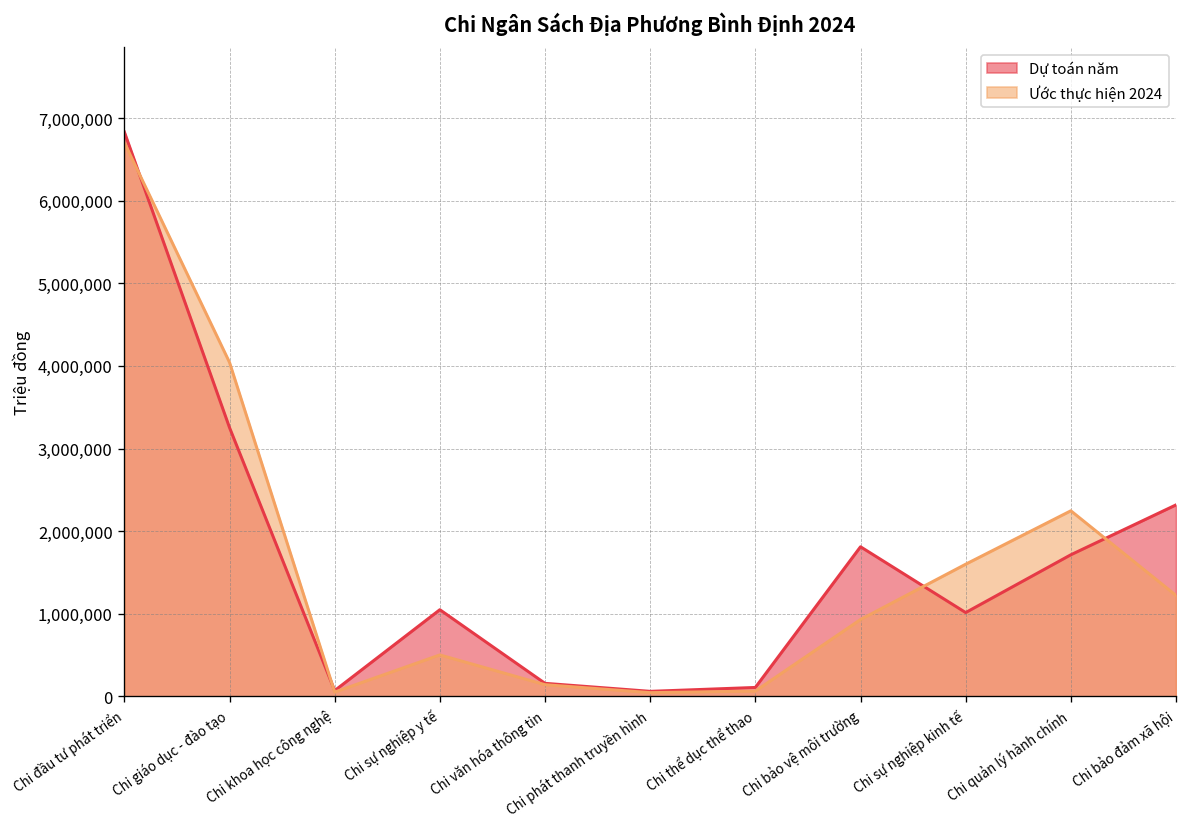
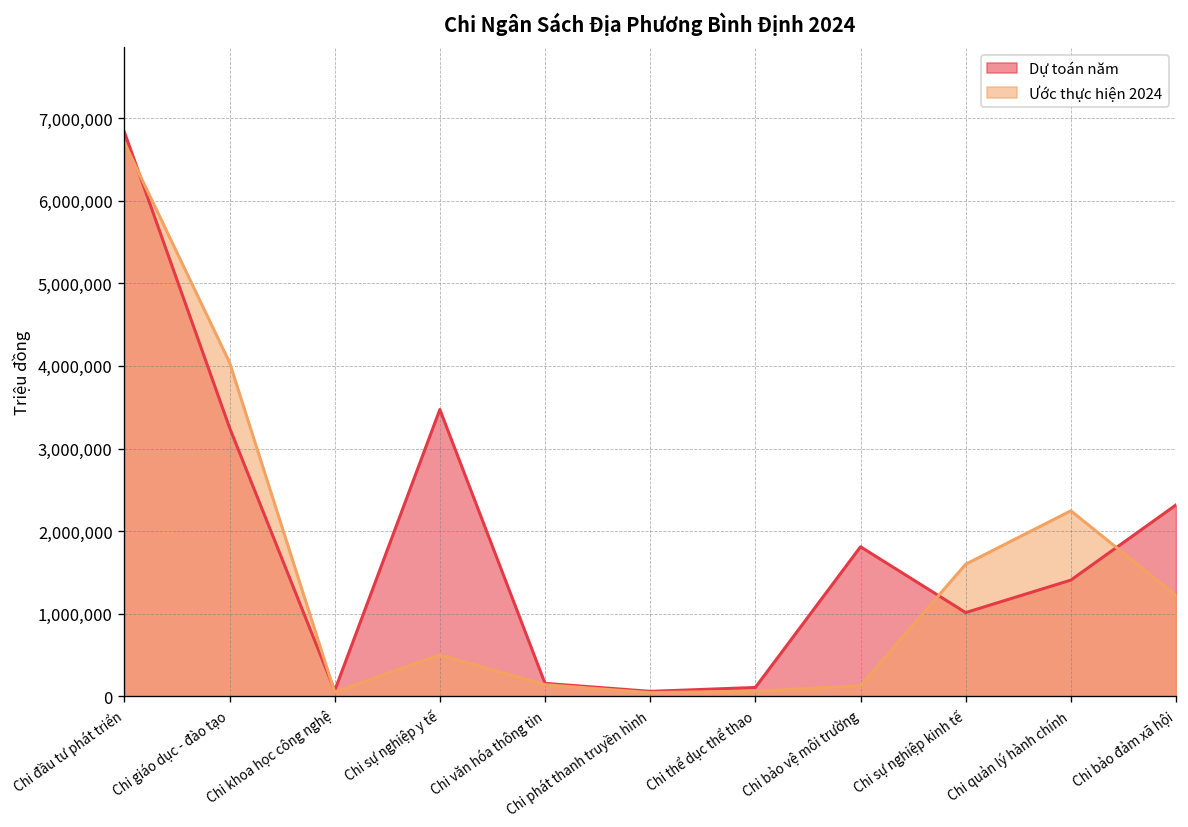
Dự toán năm, Chi sự nghiệp y tế: 1,000,000 -> 3,500,000
Ước thực hiện 2024, Chi bảo vệ môi trường: 900,000 -> 100,000
Dự toán năm, Chi quản lý hành chính: 1,700,000 -> 1,400,000
